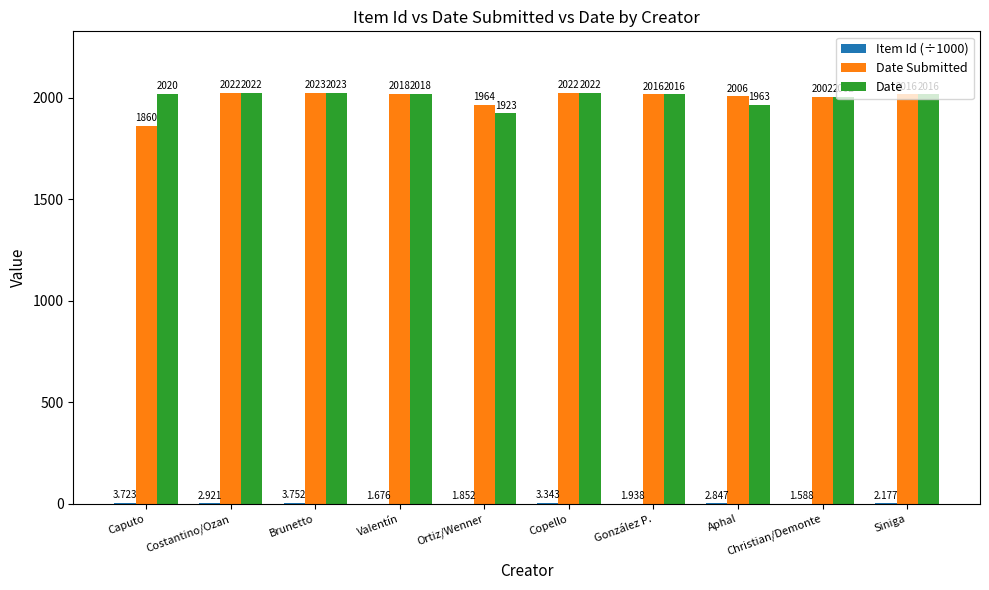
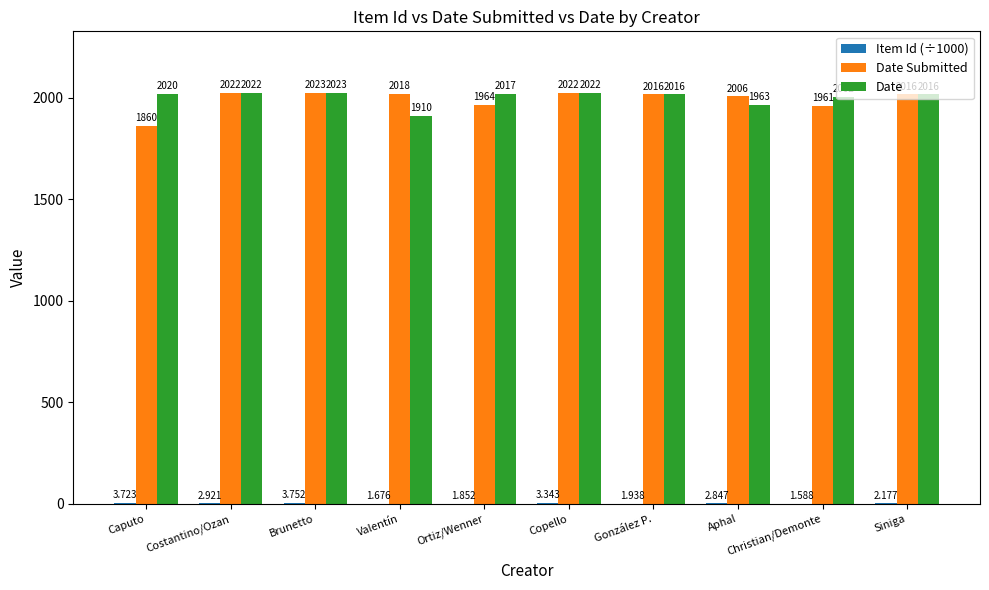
Date, Valentín: 2018 -> 1910
Date, Ortiz/Wenner: 1923 -> 2017
Date Submitted, Christian/Demonte: 2002 -> 1961
